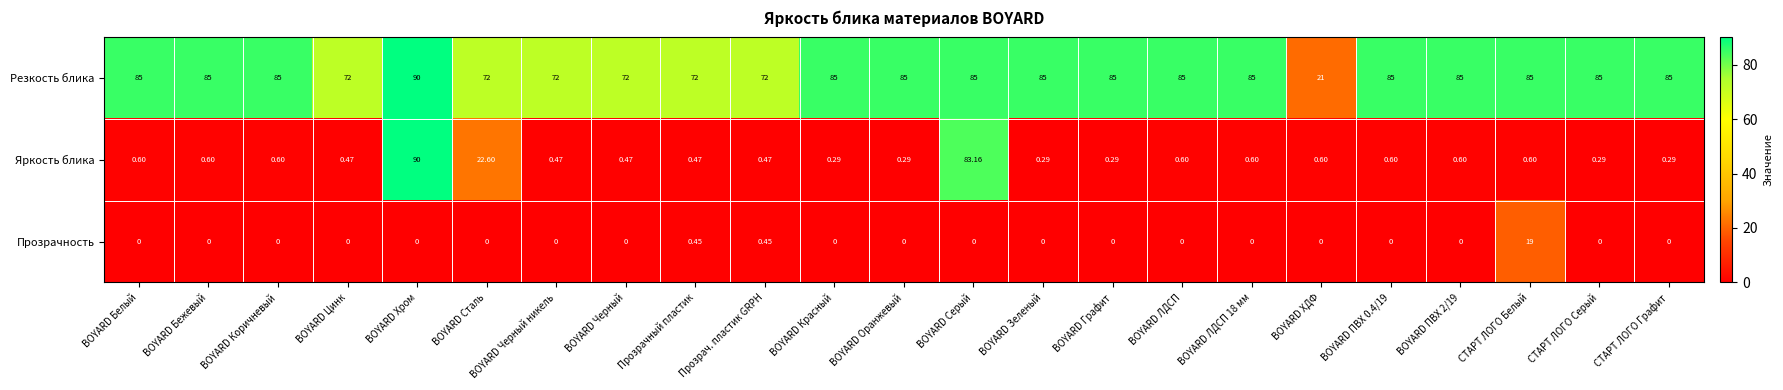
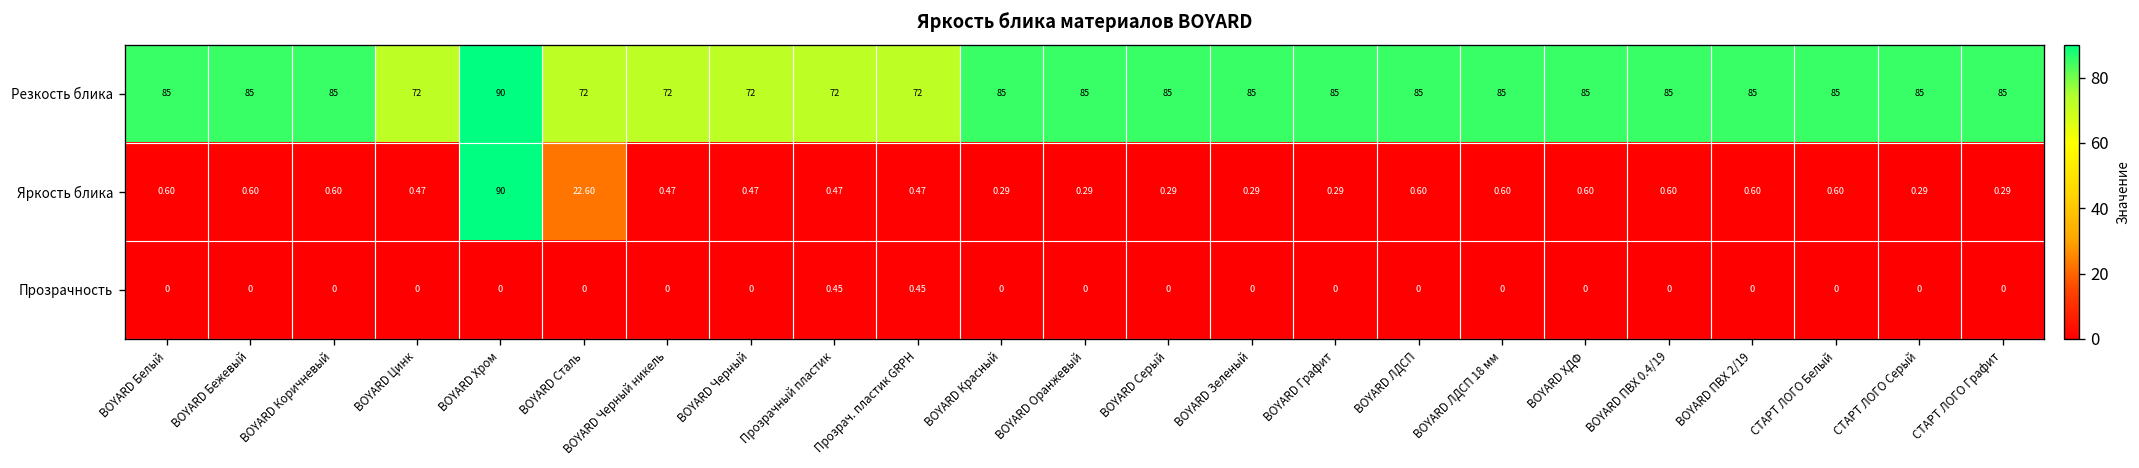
Резкость блика, BOYARD ХДФ: 21 -> 85
Яркость блика, BOYARD Серый: 83.16 -> 0.29
Прозрачность, СТАРТ ЛОГО Белый: 19 -> 0
